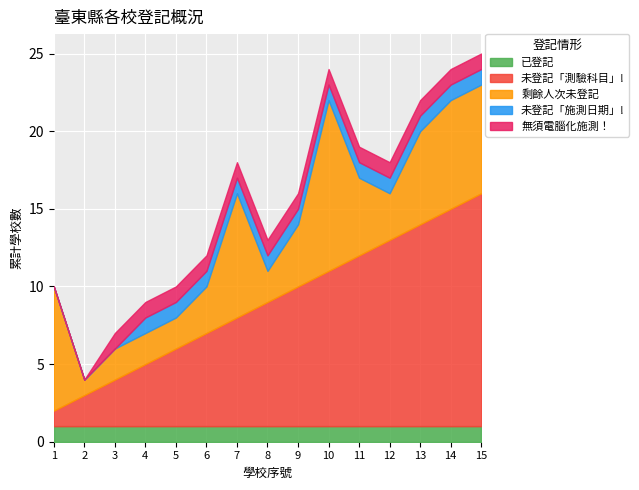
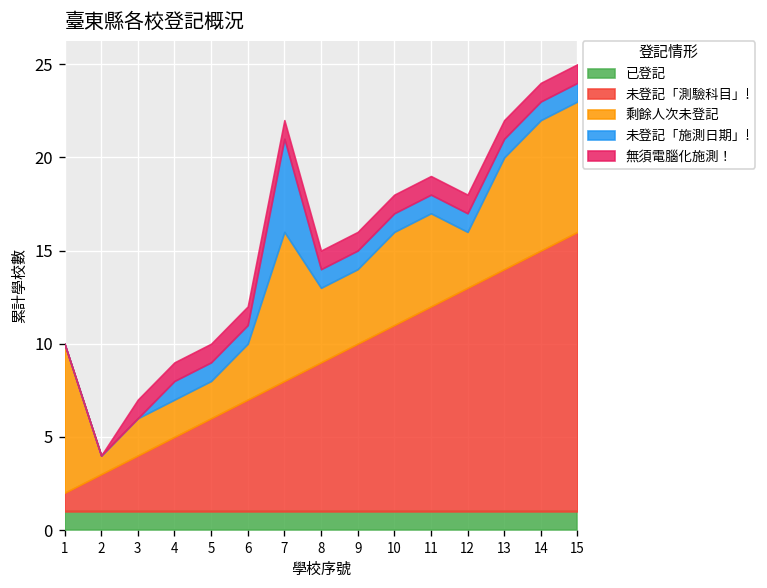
未登記「施測日期」!, 7: 1 -> 5
剩餘人次未登記, 8: 2 -> 4
剩餘人次未登記, 10: 11 -> 5
